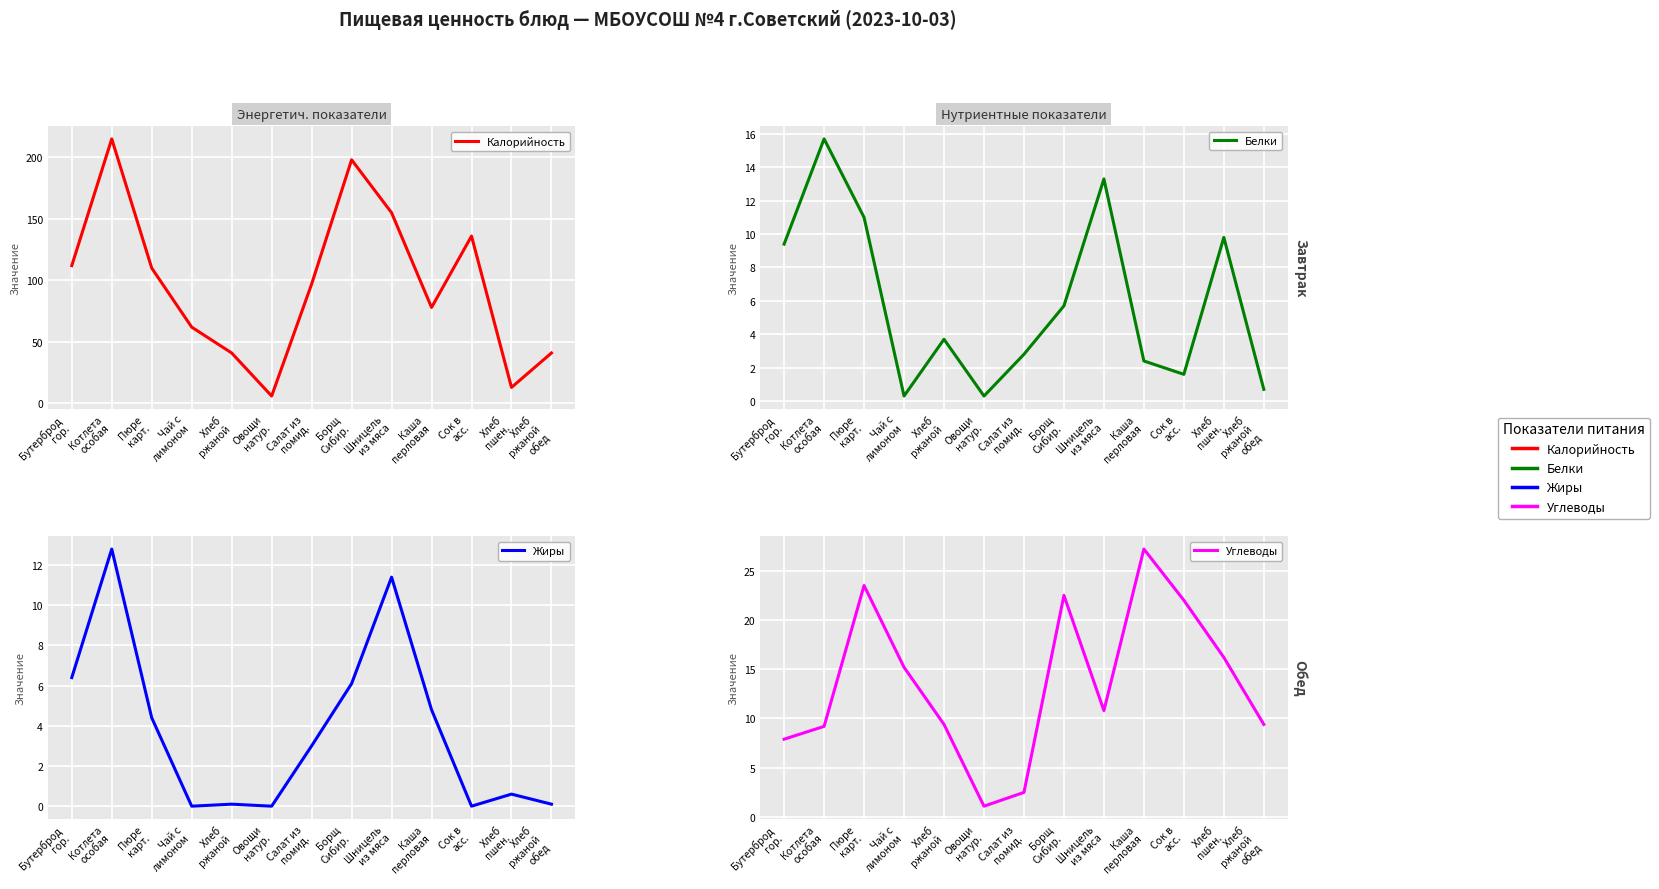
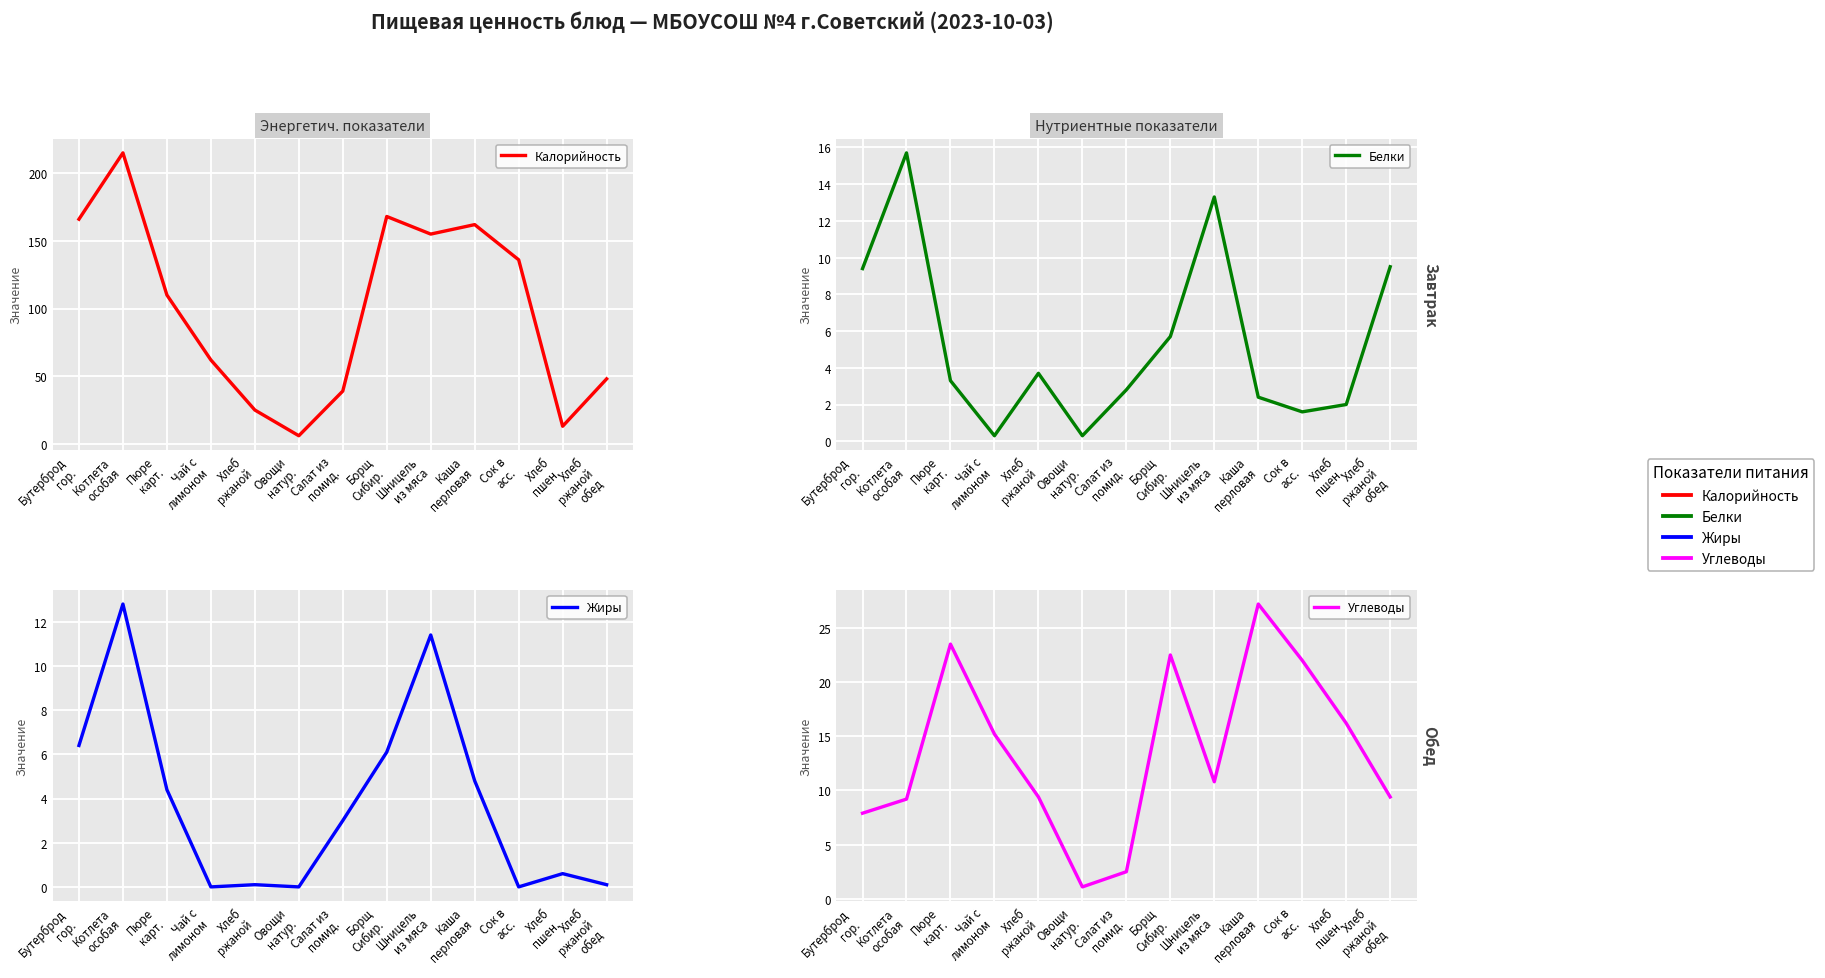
Энергетич. показатели, Бутерброд гор.: 112 -> 166
Энергетич. показатели, Хлеб ржаной: 41 -> 25
Энергетич. показатели, Салат из помид.: 97 -> 39
Энергетич. показатели, Борщ Сибир.: 198 -> 168
Энергетич. показатели, Каша перловая: 78 -> 162
Энергетич. показатели, Хлеб ржаной обед: 41 -> 48
Нутриентные показатели, Пюре карт.: 11.0 -> 3.3
Нутриентные показатели, Хлеб пшен.: 9.8 -> 2.0
Нутриентные показатели, Хлеб ржаной обед: 0.7 -> 9.5
